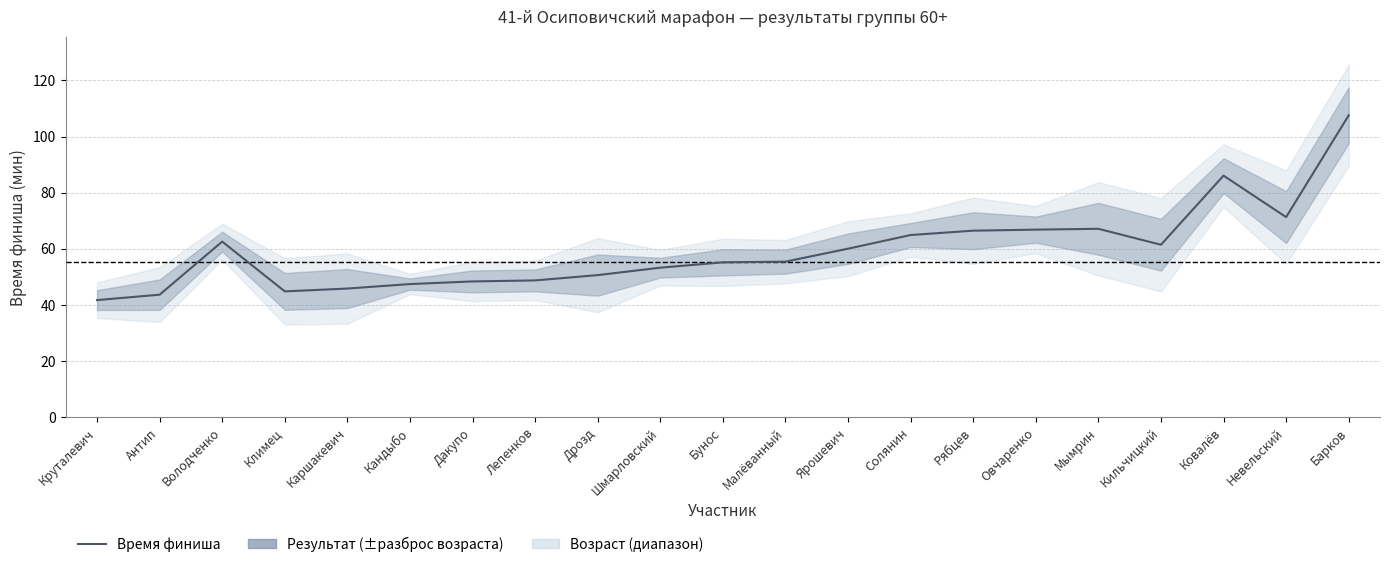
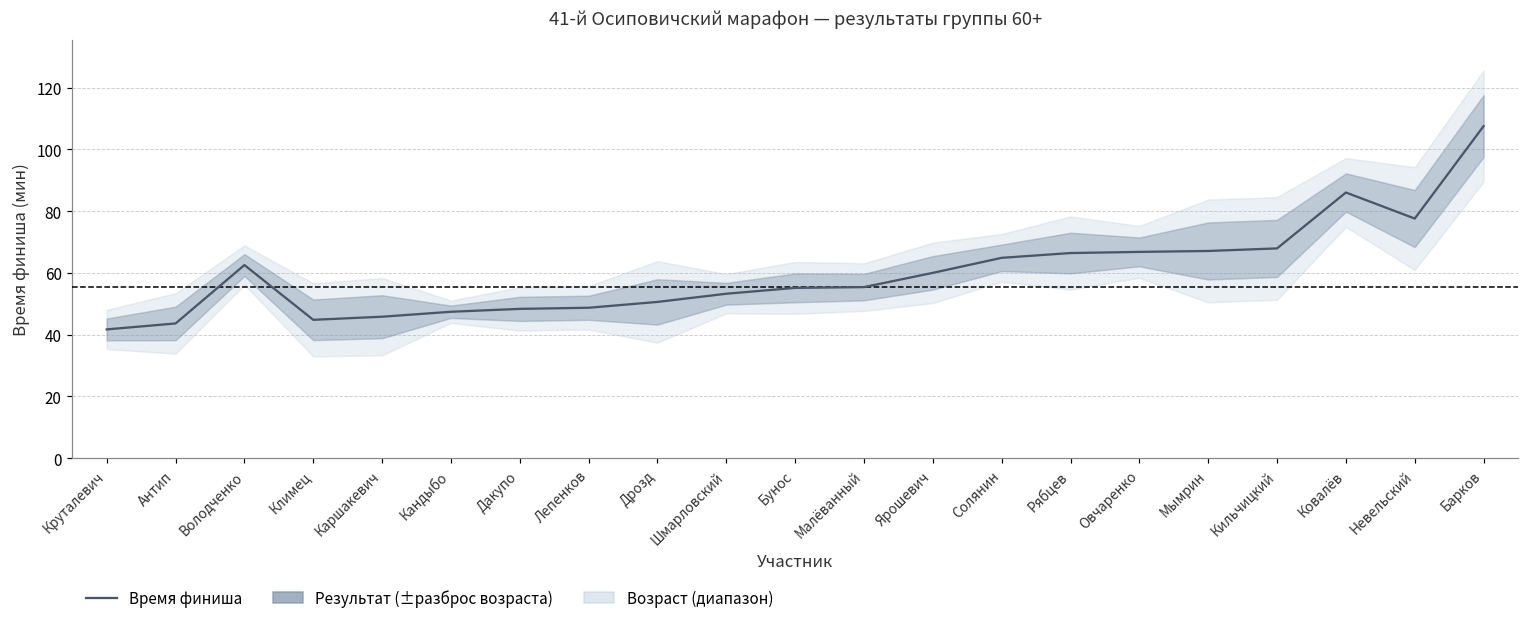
Время финиша, Кильчицкий: 61 -> 68
Время финиша, Невельский: 71 -> 78
